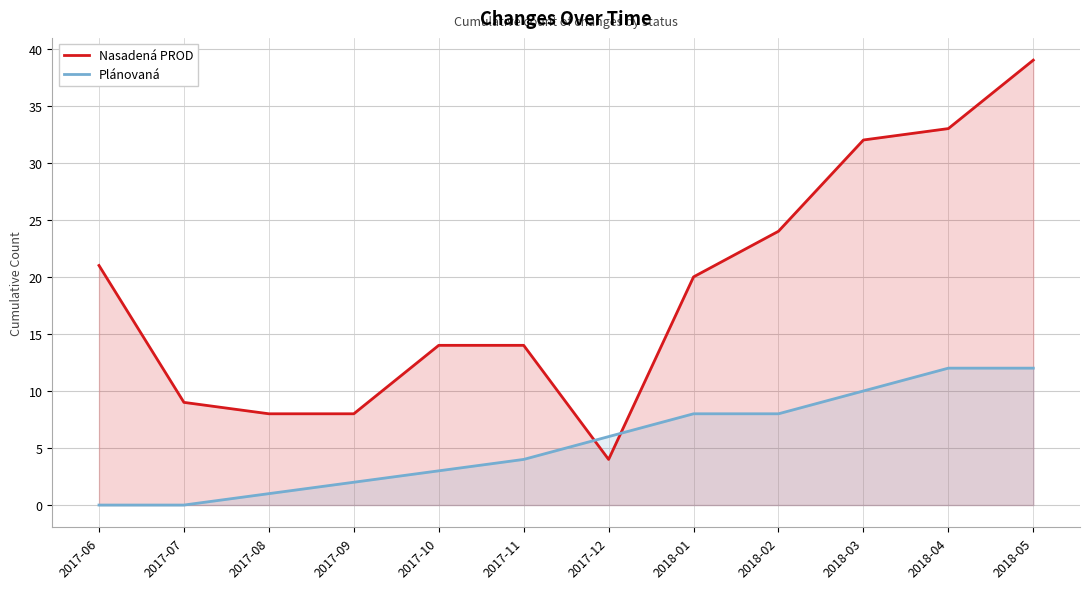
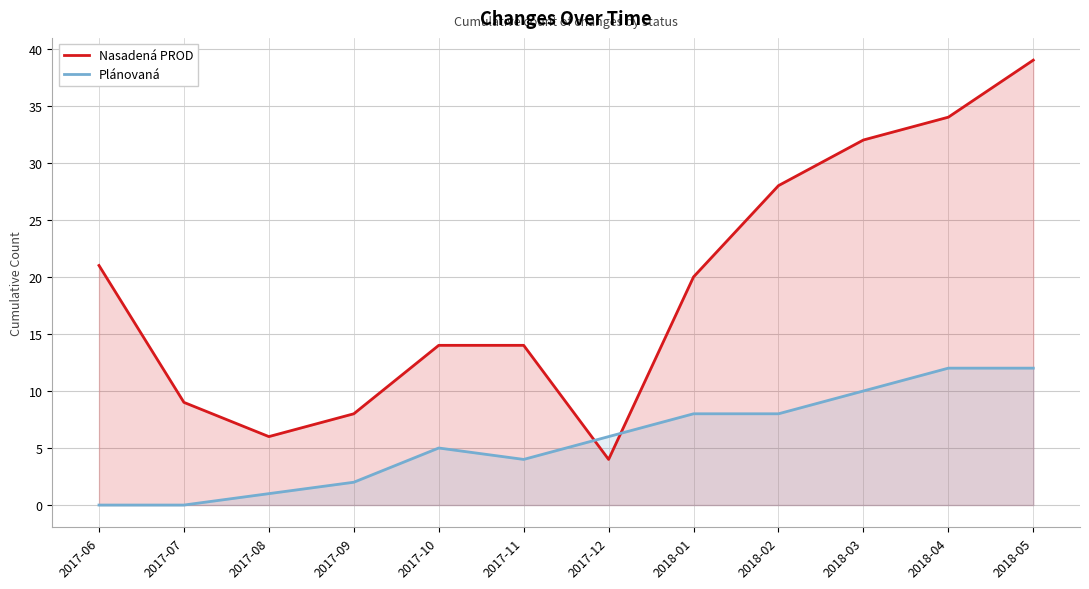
Nasadená PROD, 2017-08: 8 -> 6
Plánovaná, 2017-10: 3 -> 5
Nasadená PROD, 2018-02: 24 -> 28
Nasadená PROD, 2018-04: 33 -> 34
